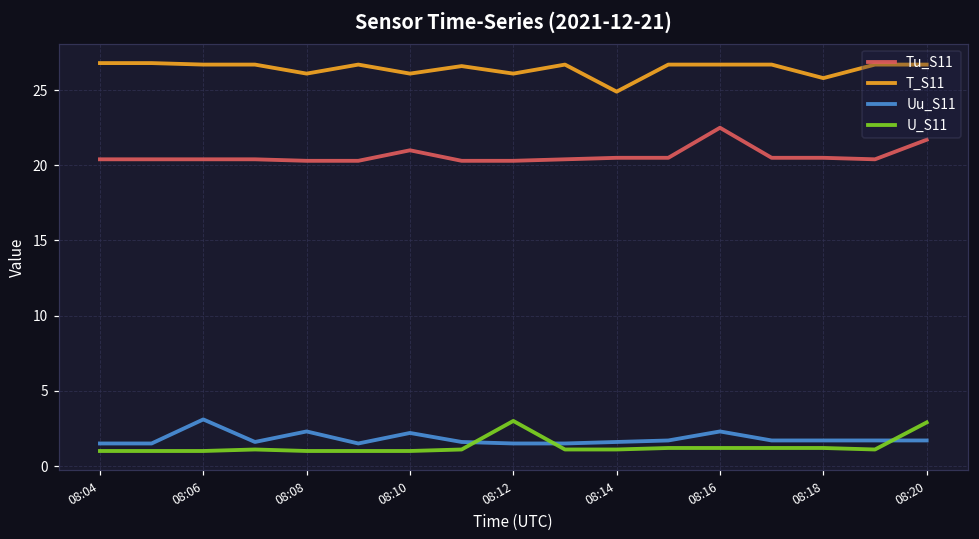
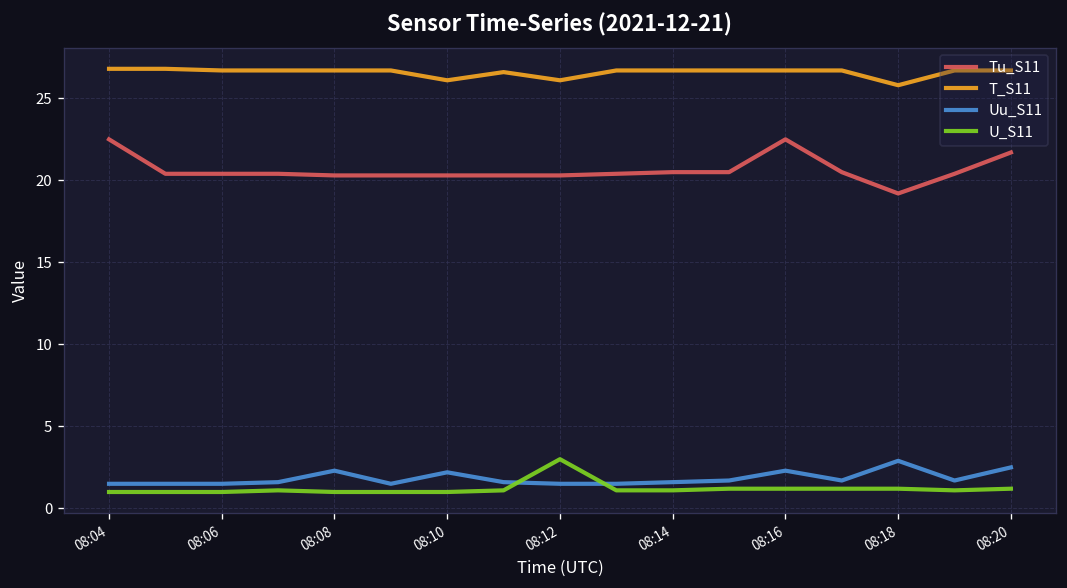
Tu_S11, 08:04: 20.4 -> 22.5
Uu_S11, 08:06: 3.1 -> 1.5
T_S11, 08:08: 26.1 -> 26.7
Tu_S11, 08:10: 21.0 -> 20.3
T_S11, 08:14: 24.9 -> 26.7
Tu_S11, 08:18: 20.5 -> 19.2
Uu_S11, 08:18: 1.7 -> 2.9
Uu_S11, 08:20: 1.7 -> 2.5
U_S11, 08:20: 2.9 -> 1.2
